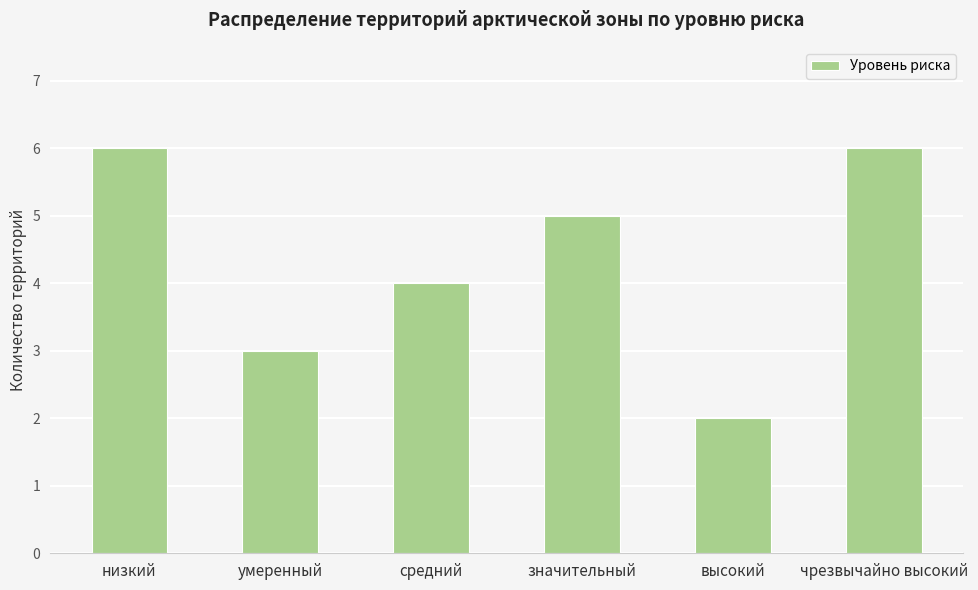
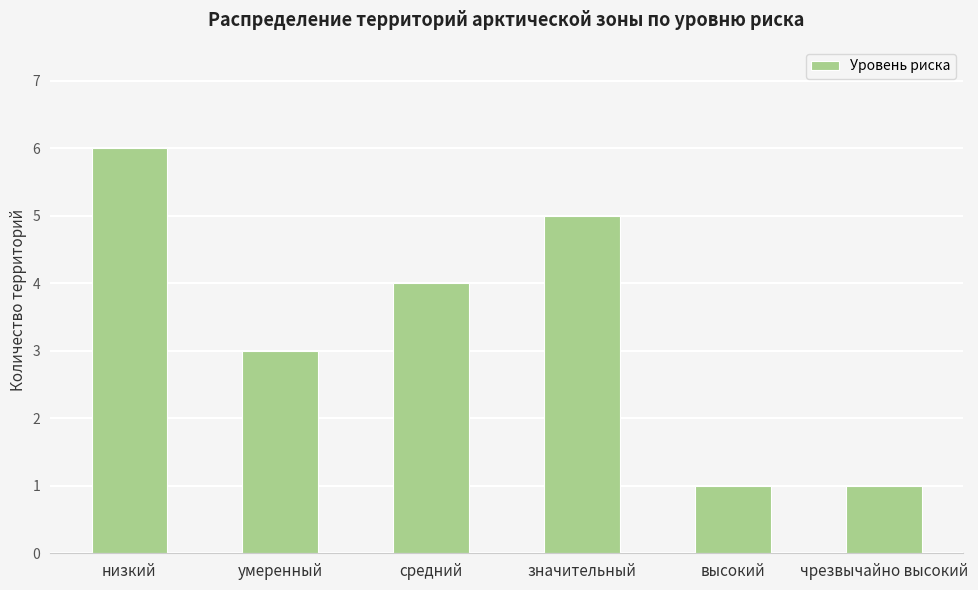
высокий: 2 -> 1
чрезвычайно высокий: 6 -> 1
